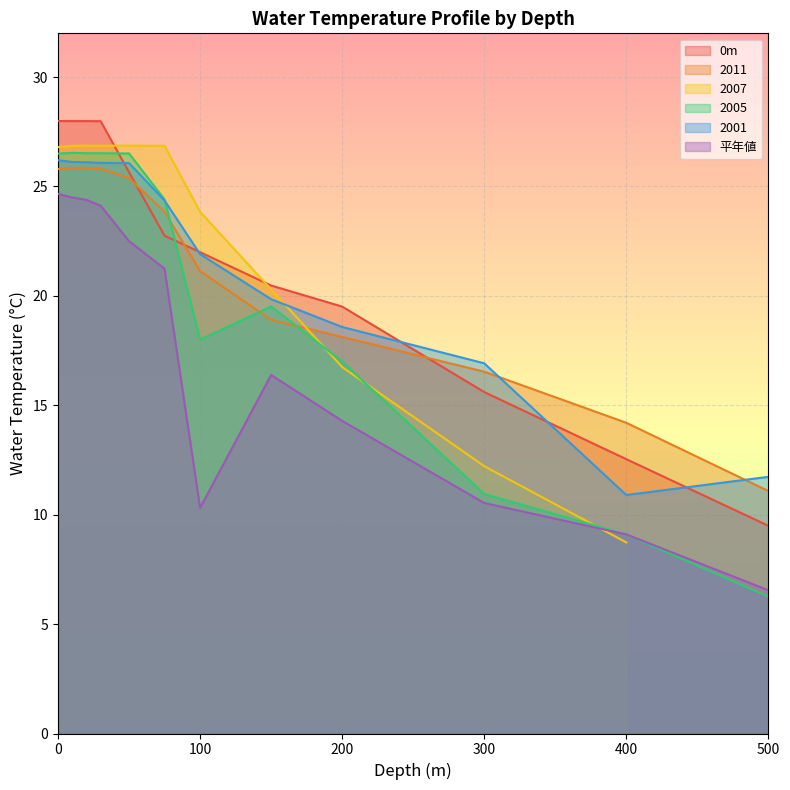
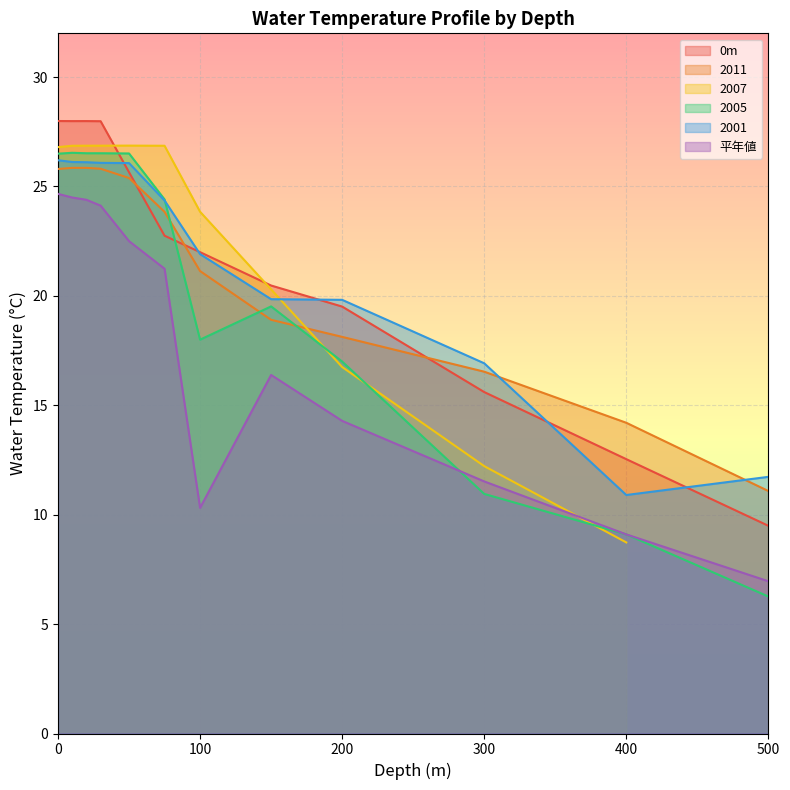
2001, 200: 18.6 -> 19.8
平年値, 300: 10.5 -> 11.5
平年値, 500: 6.5 -> 7.0
